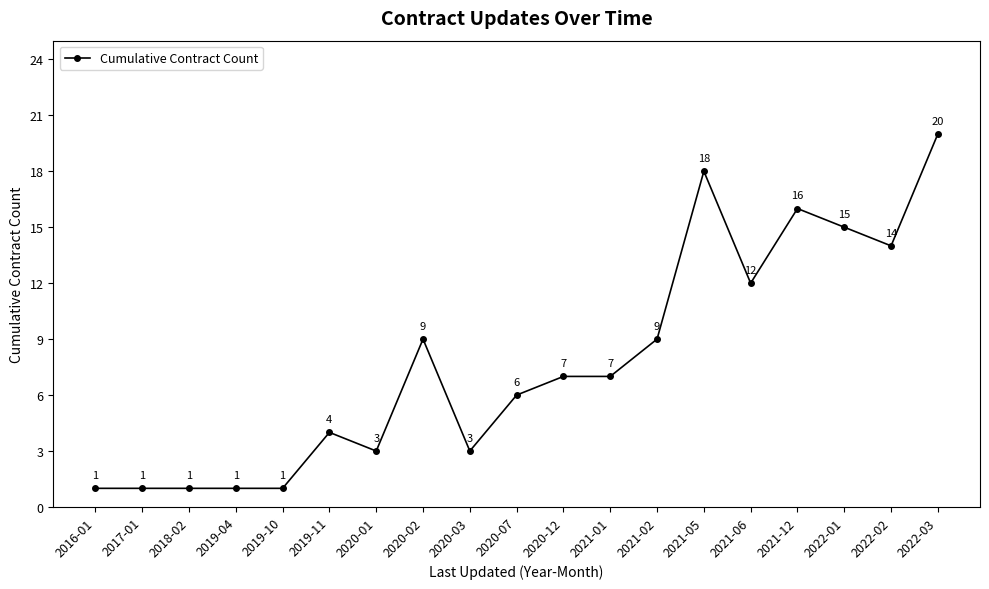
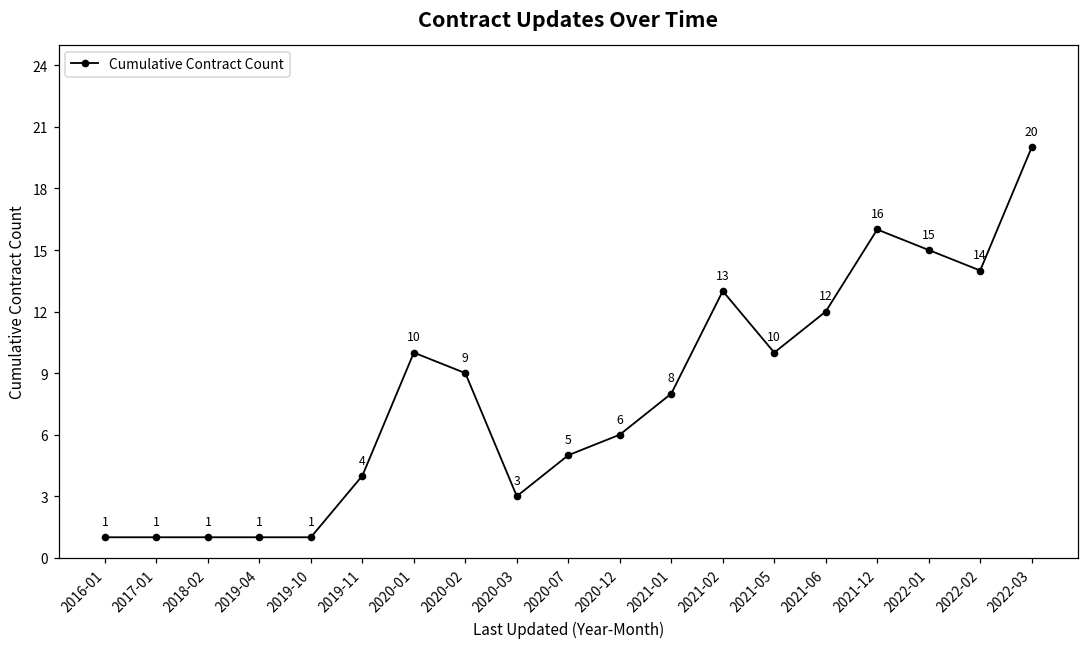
2020-01: 3 -> 10
2020-07: 6 -> 5
2020-12: 7 -> 6
2021-01: 7 -> 8
2021-02: 9 -> 13
2021-05: 18 -> 10
